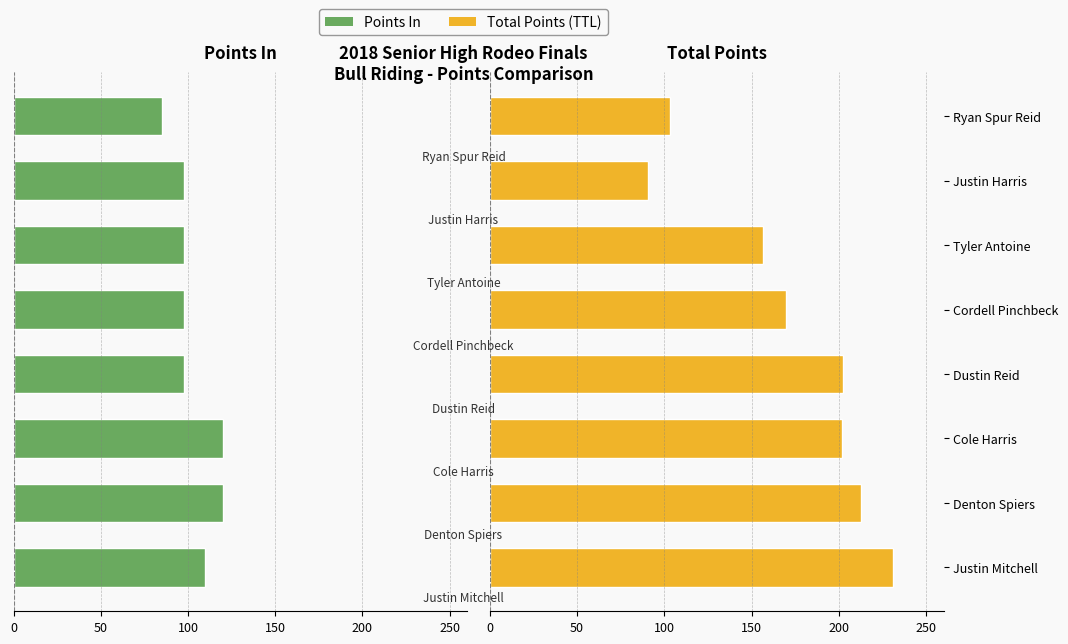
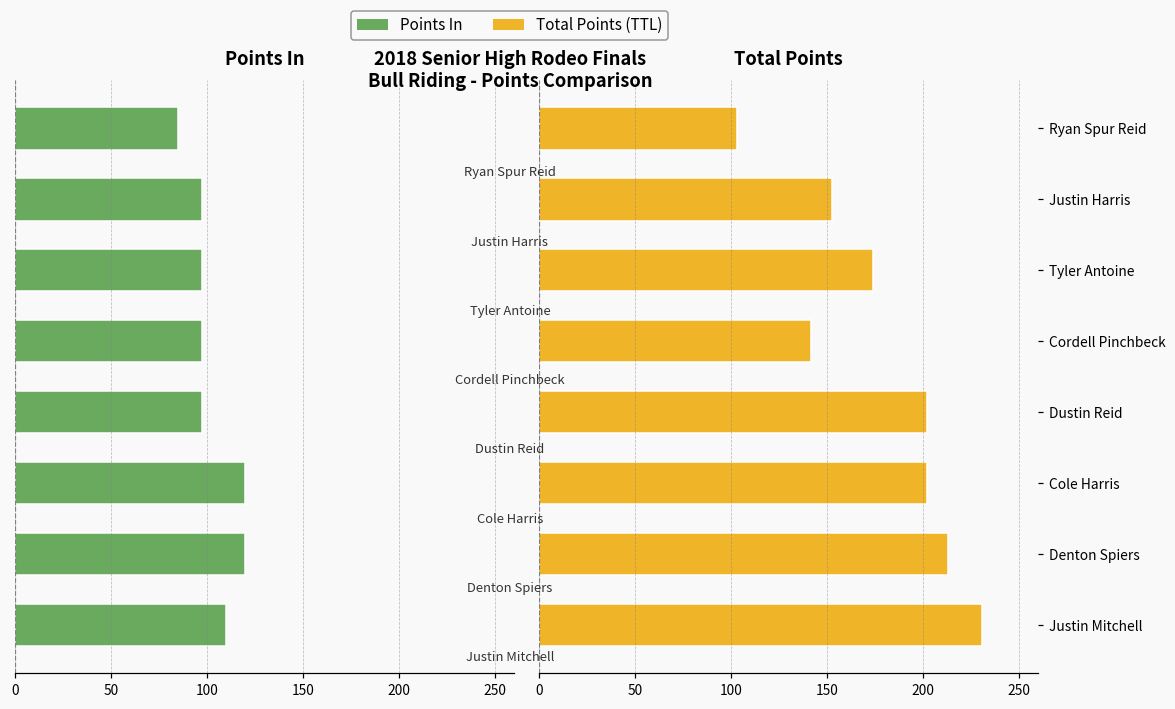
Total Points, Justin Harris: 91 -> 153
Total Points, Tyler Antoine: 157 -> 174
Total Points, Cordell Pinchbeck: 170 -> 142
